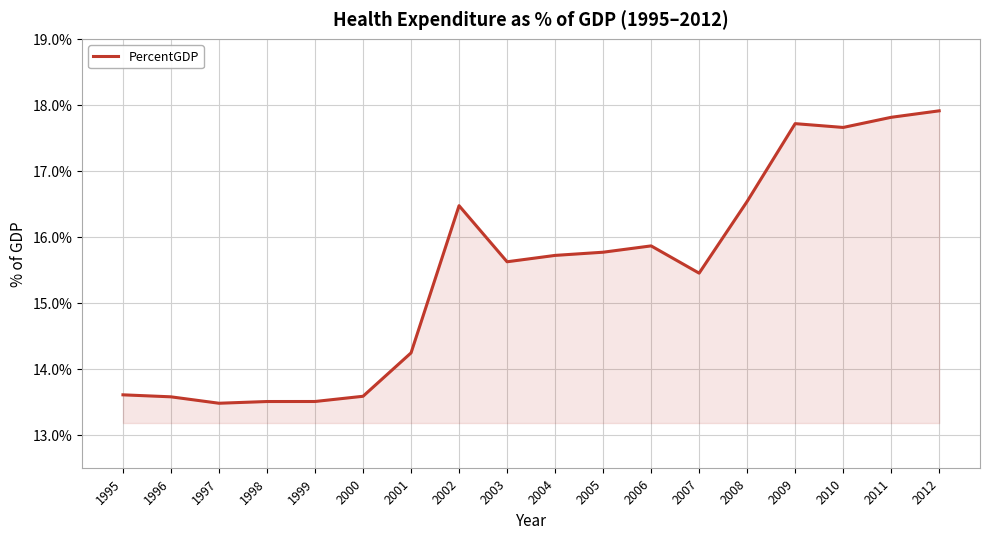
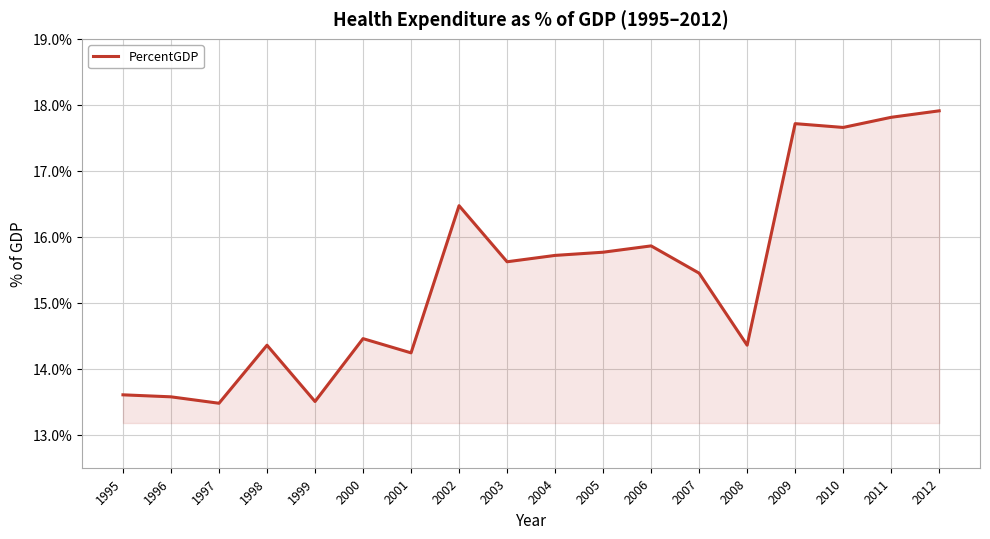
1998: 13.5% -> 14.4%
2000: 13.6% -> 14.5%
2008: 16.5% -> 14.4%
